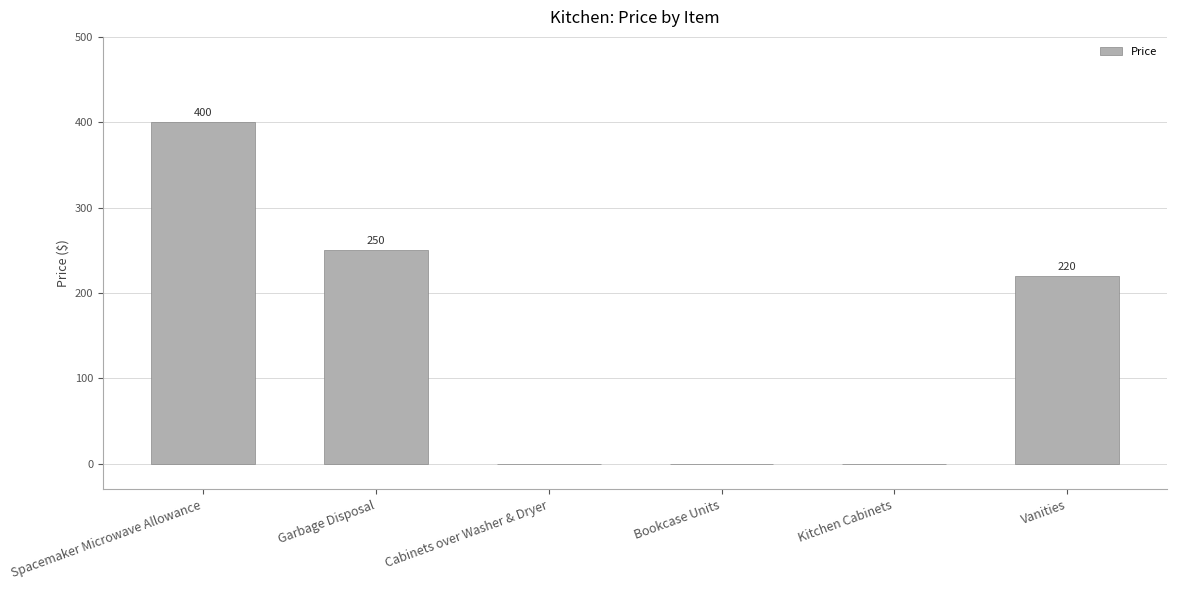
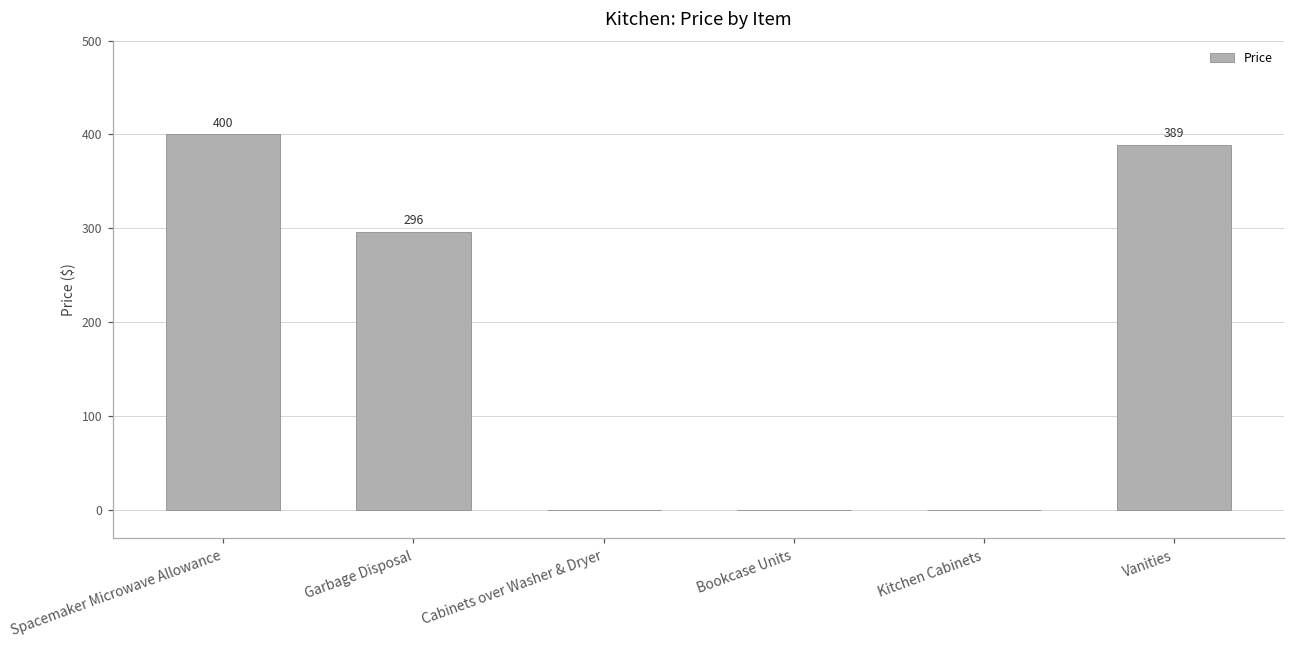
Garbage Disposal: 250 -> 296
Vanities: 220 -> 389
